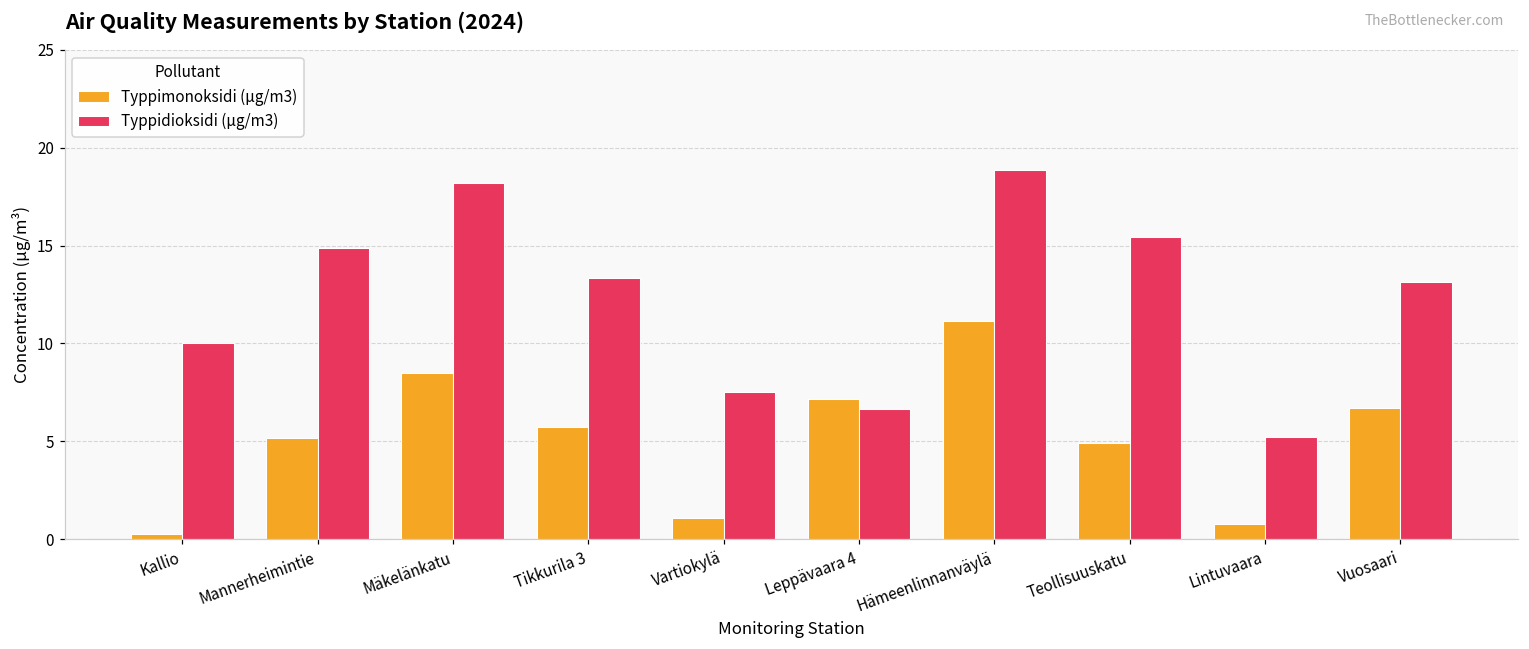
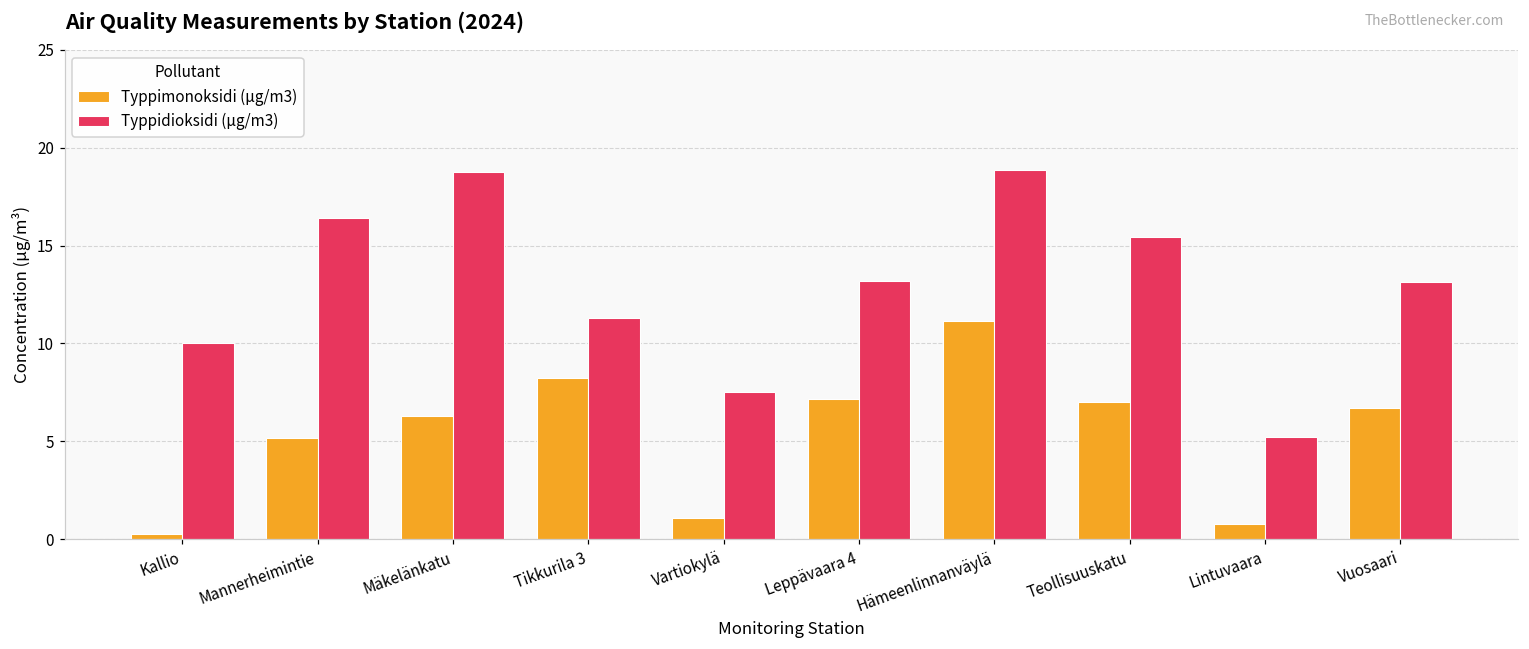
Typpidioksidi (µg/m3), Mannerheimintie: 14.9 -> 16.4
Typpimonoksidi (µg/m3), Mäkelänkatu: 8.5 -> 6.3
Typpidioksidi (µg/m3), Mäkelänkatu: 18.2 -> 18.8
Typpimonoksidi (µg/m3), Tikkurila 3: 5.8 -> 8.3
Typpidioksidi (µg/m3), Tikkurila 3: 13.3 -> 11.3
Typpidioksidi (µg/m3), Leppävaara 4: 6.6 -> 13.2
Typpimonoksidi (µg/m3), Teollisuuskatu: 4.9 -> 7.0
